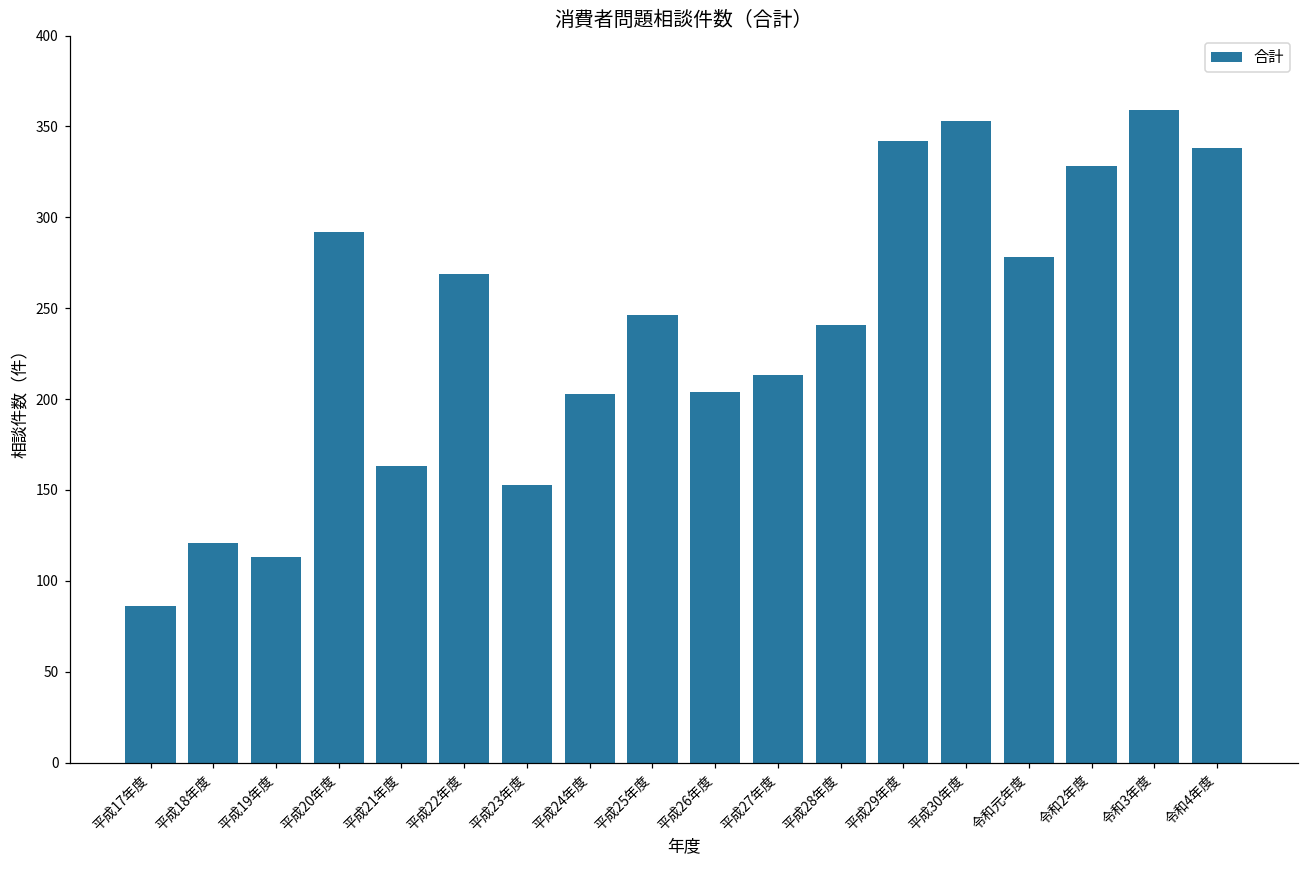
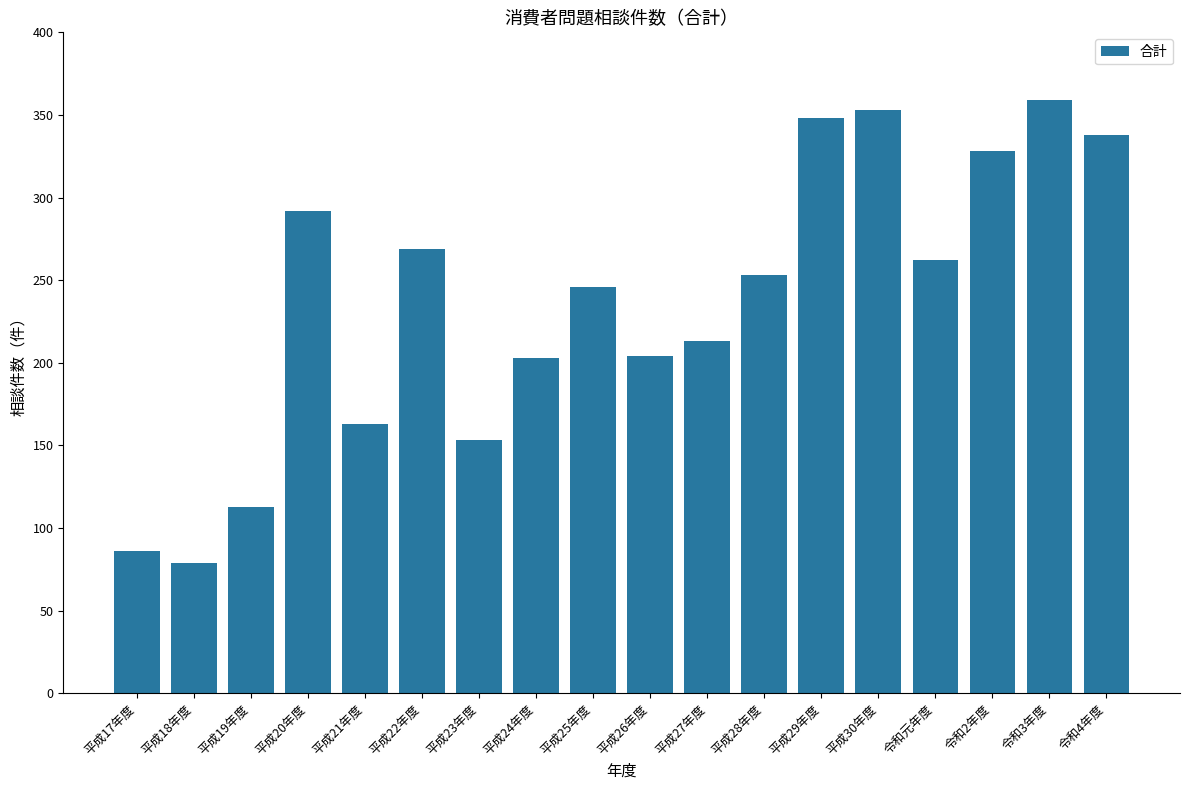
平成18年度: 121 -> 79
平成28年度: 241 -> 253
平成29年度: 342 -> 348
令和元年度: 278 -> 262
